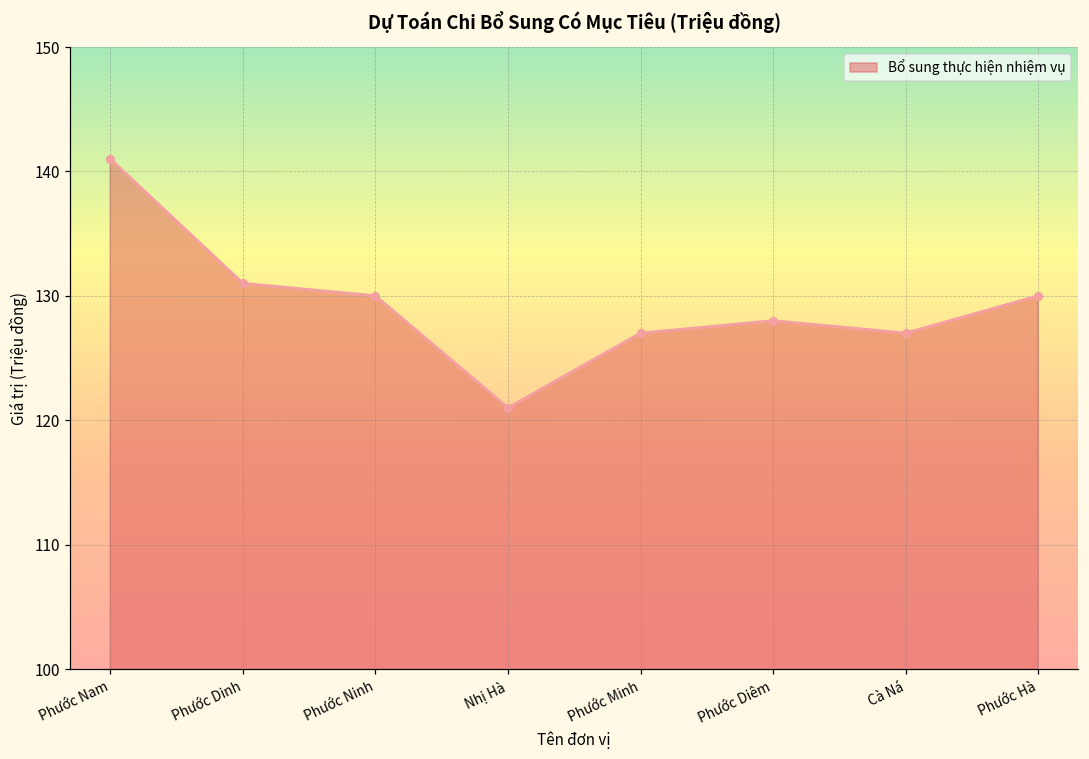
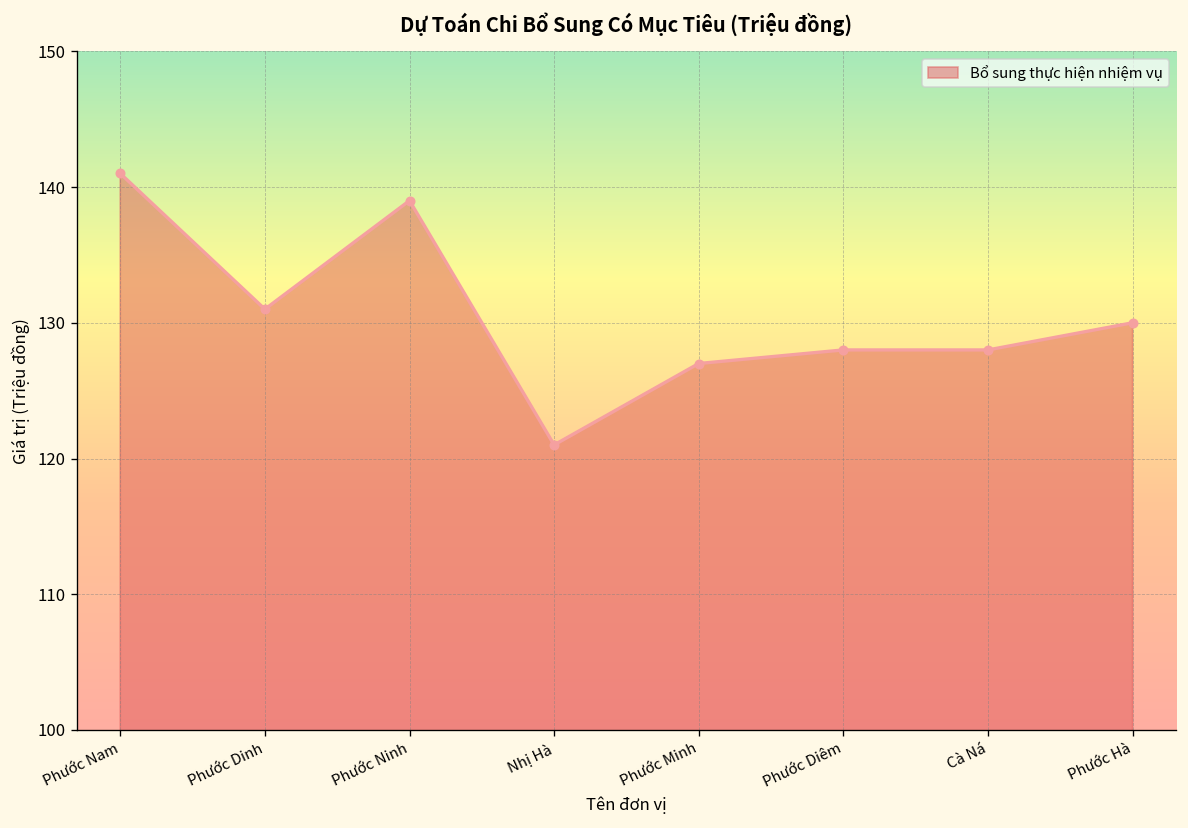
Phước Ninh: 130 -> 139
Cà Ná: 127 -> 128
